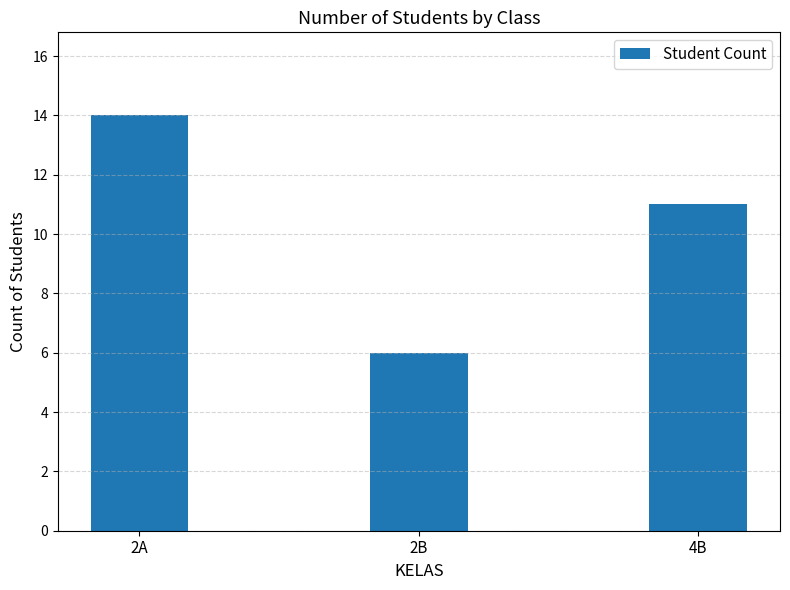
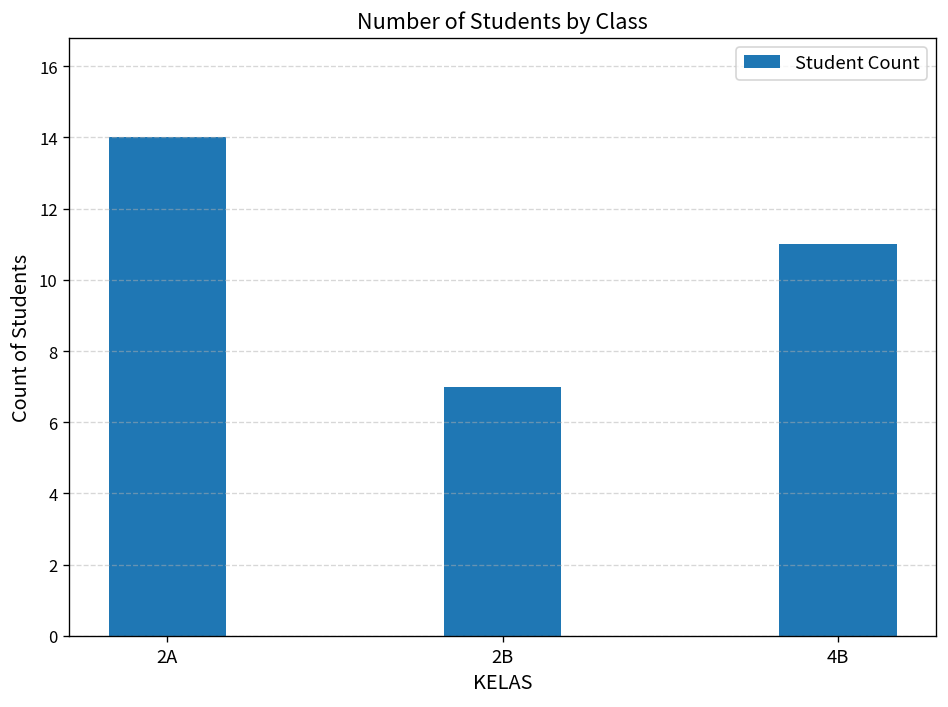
2B: 6 -> 7
